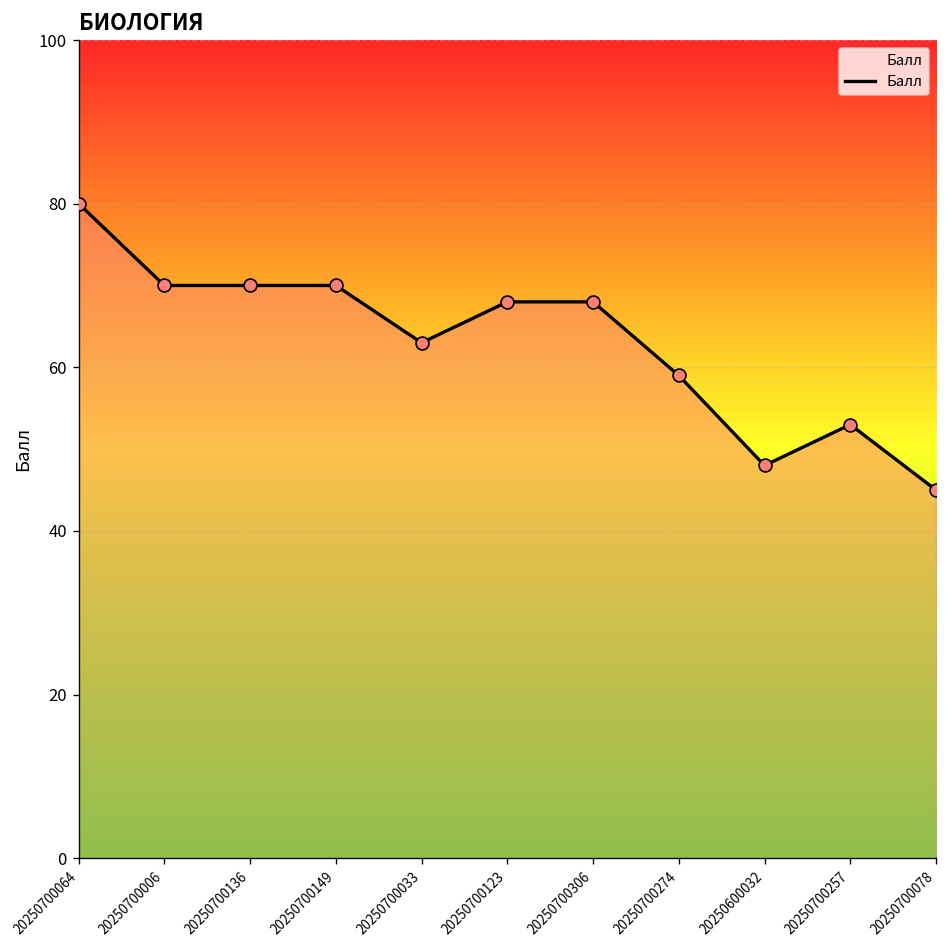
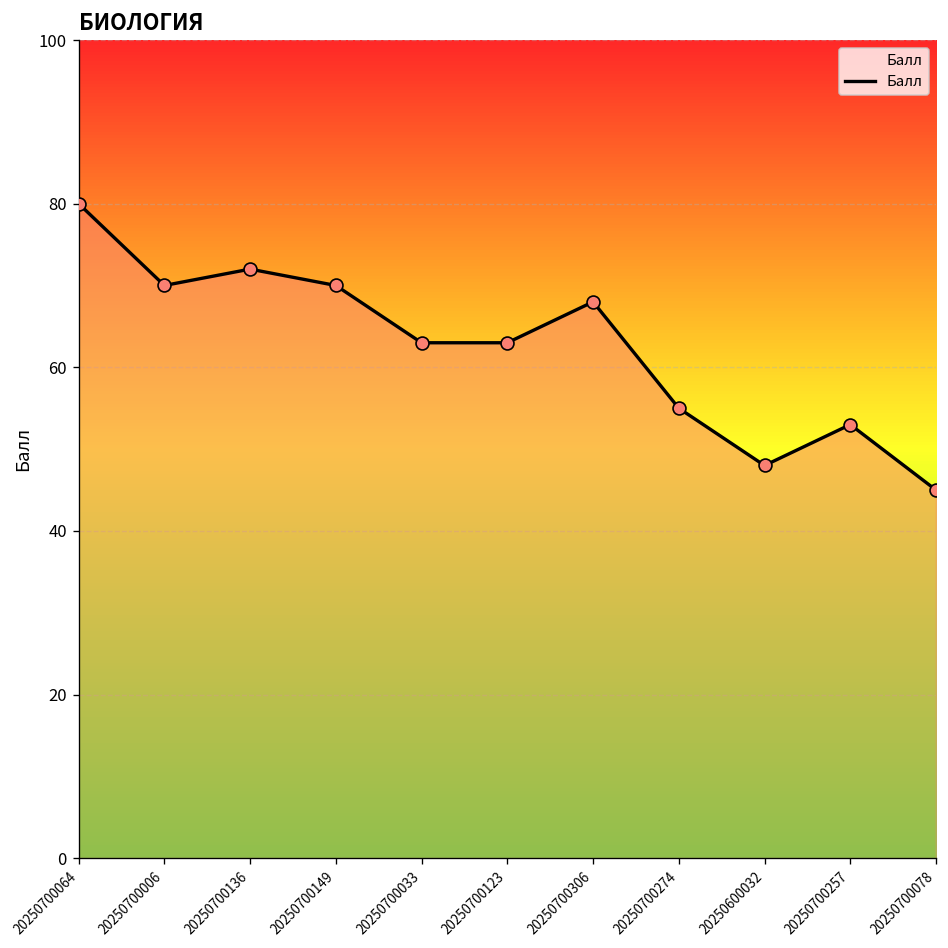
20250700136: 70 -> 72
20250700123: 68 -> 63
20250700274: 59 -> 55
